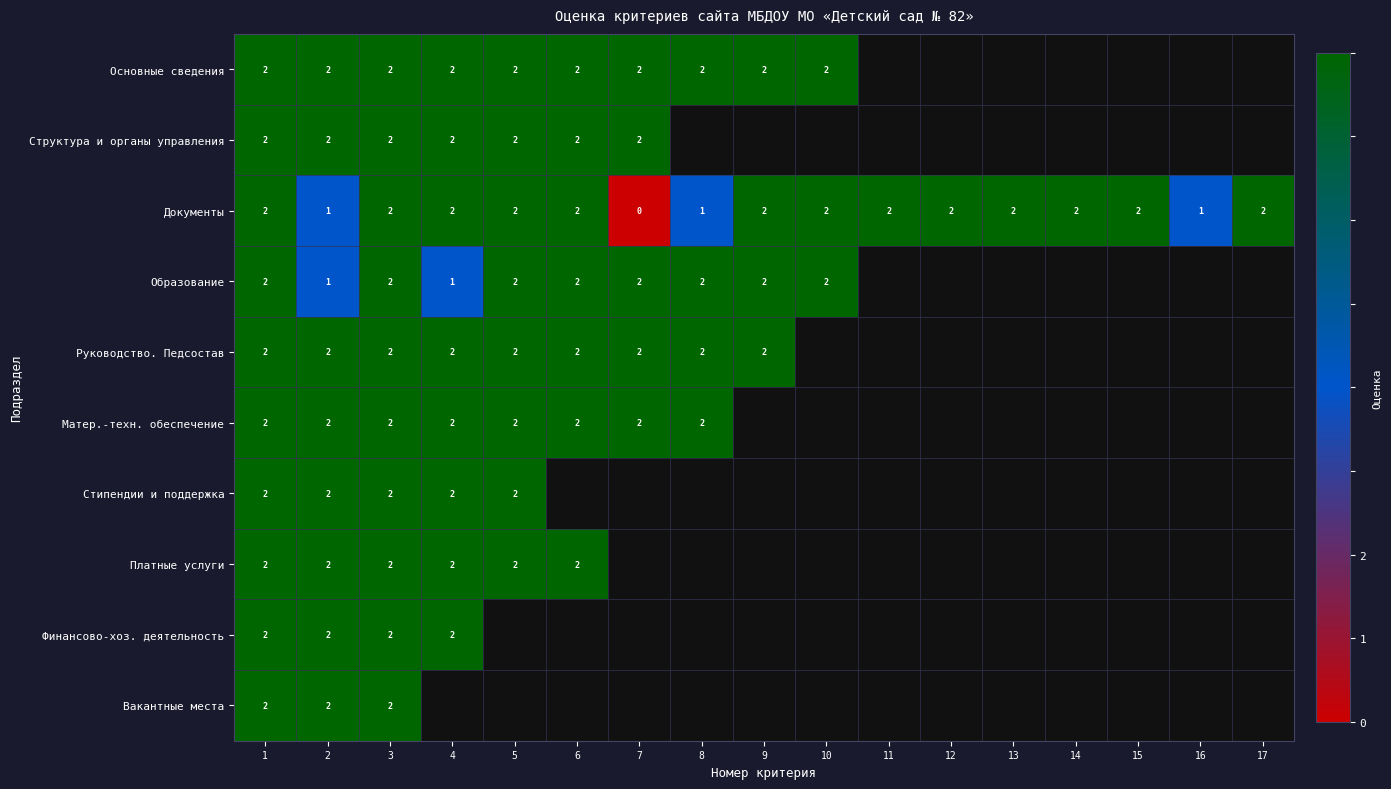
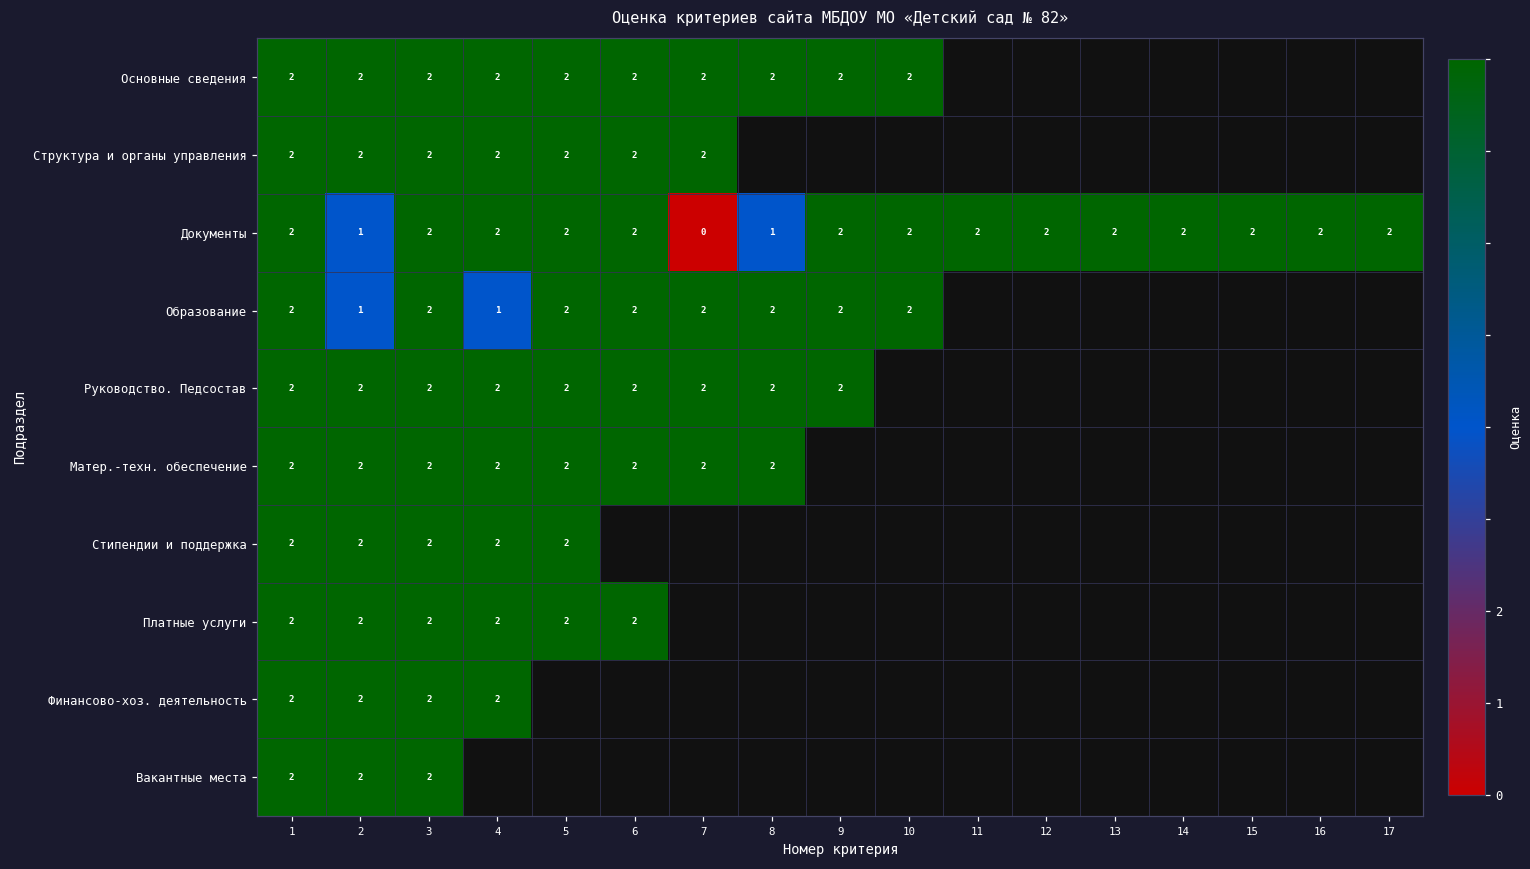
Документы, 16: 1 -> 2
